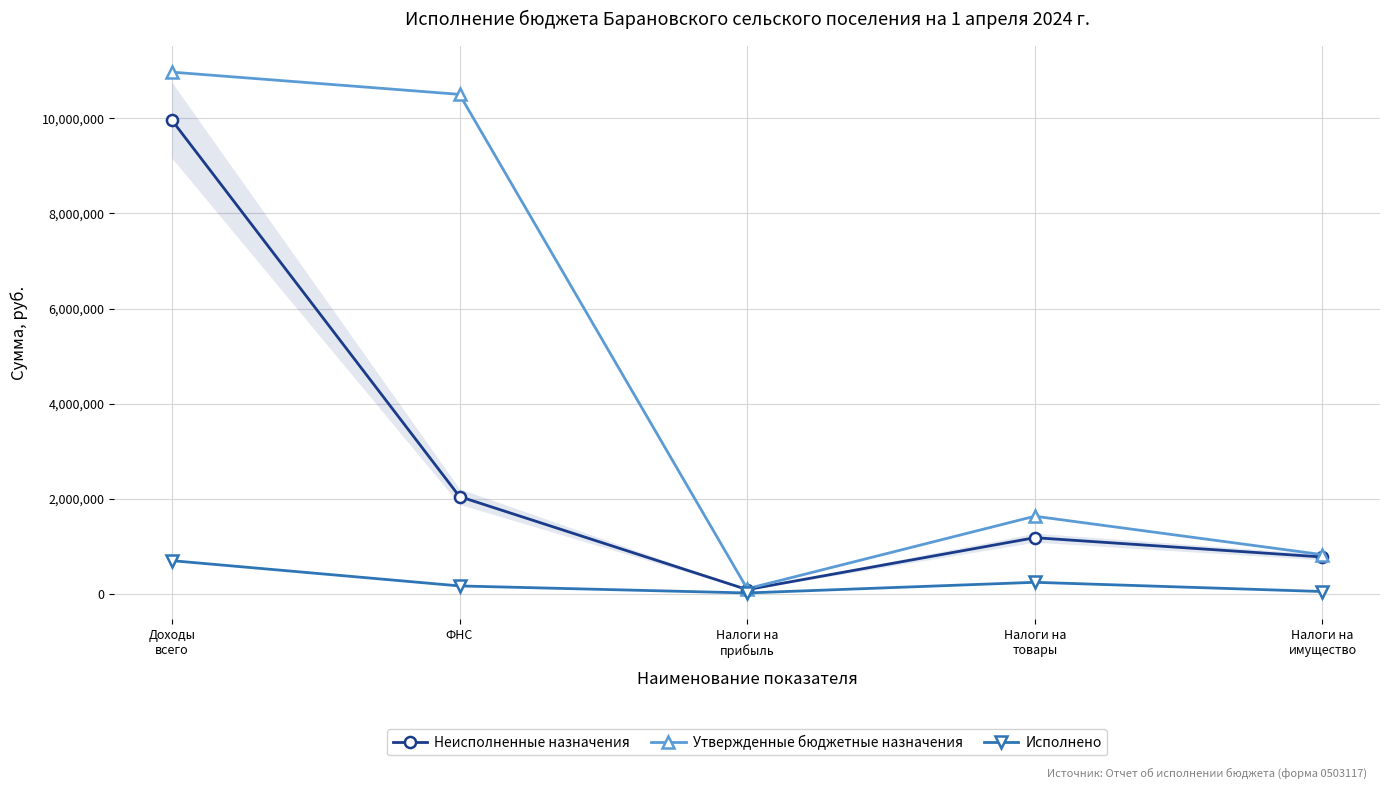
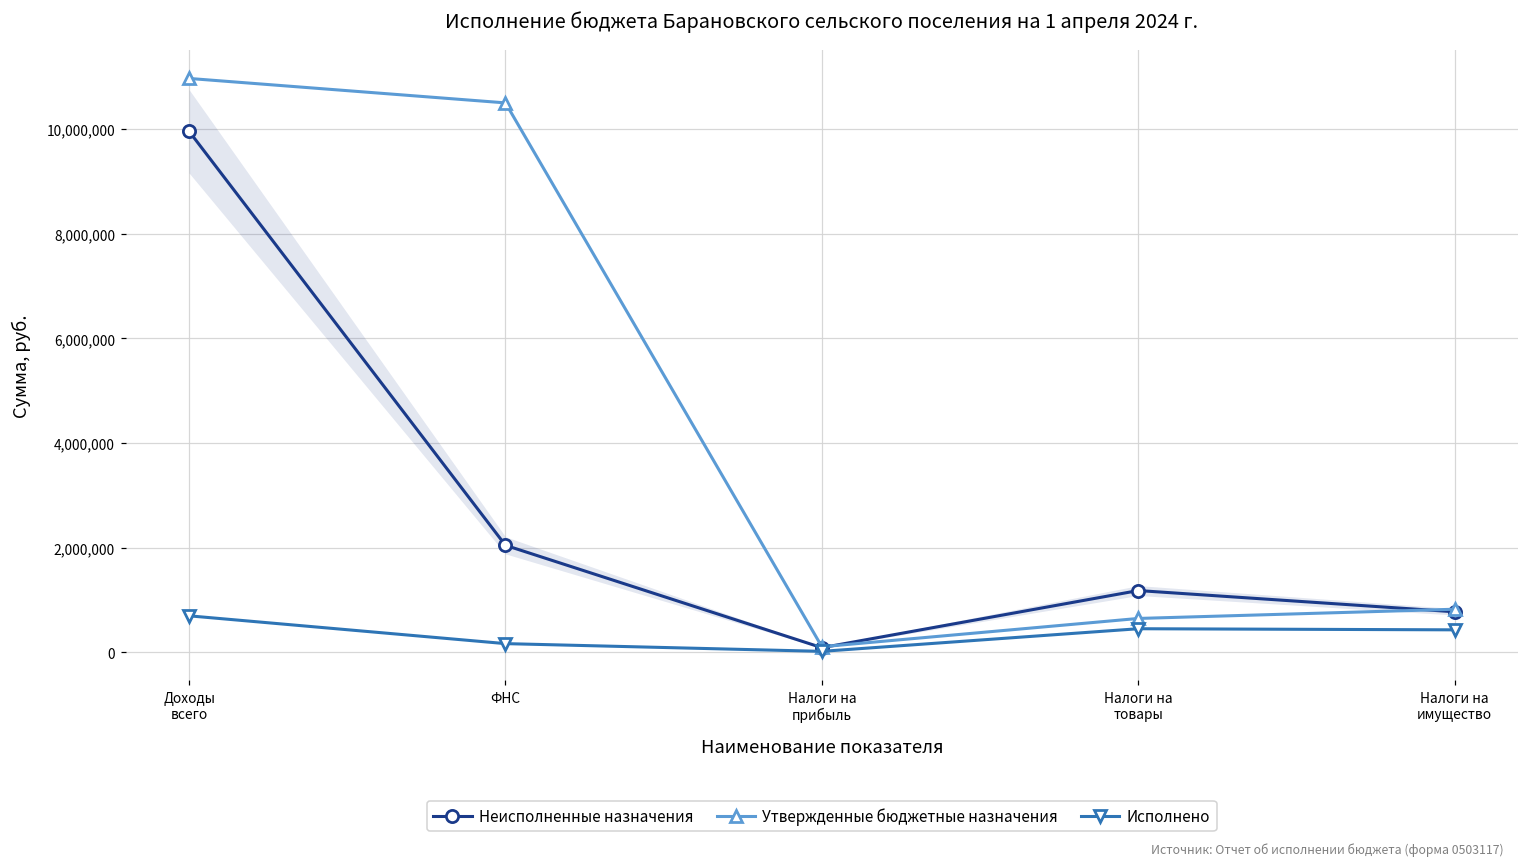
Утвержденные бюджетные назначения, Налоги на товары: 1,600,000 -> 600,000
Исполнено, Налоги на товары: 200,000 -> 500,000
Исполнено, Налоги на имущество: 0 -> 400,000
